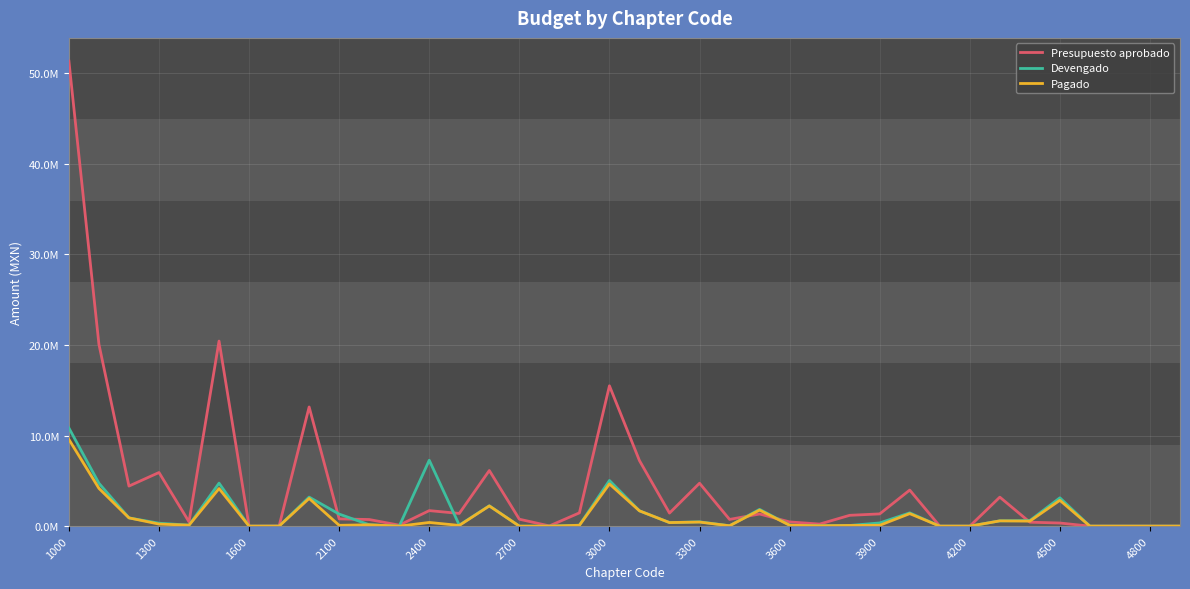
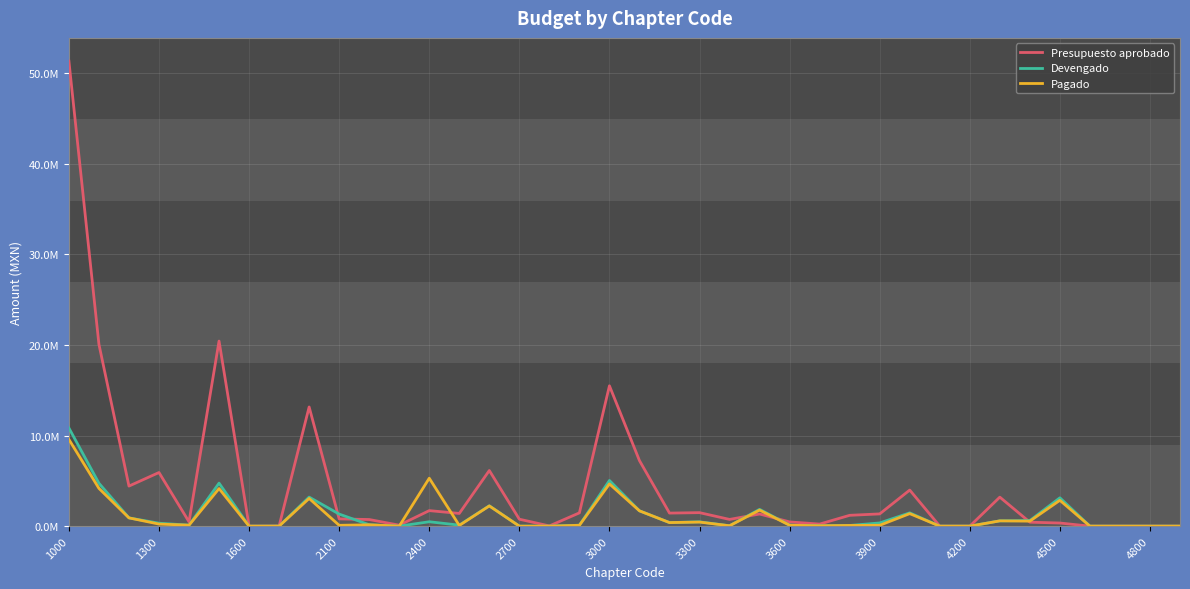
Devengado, 2400: 7000000 -> 0
Pagado, 2400: 0 -> 5000000
Presupuesto aprobado, 3300: 5000000 -> 1000000
